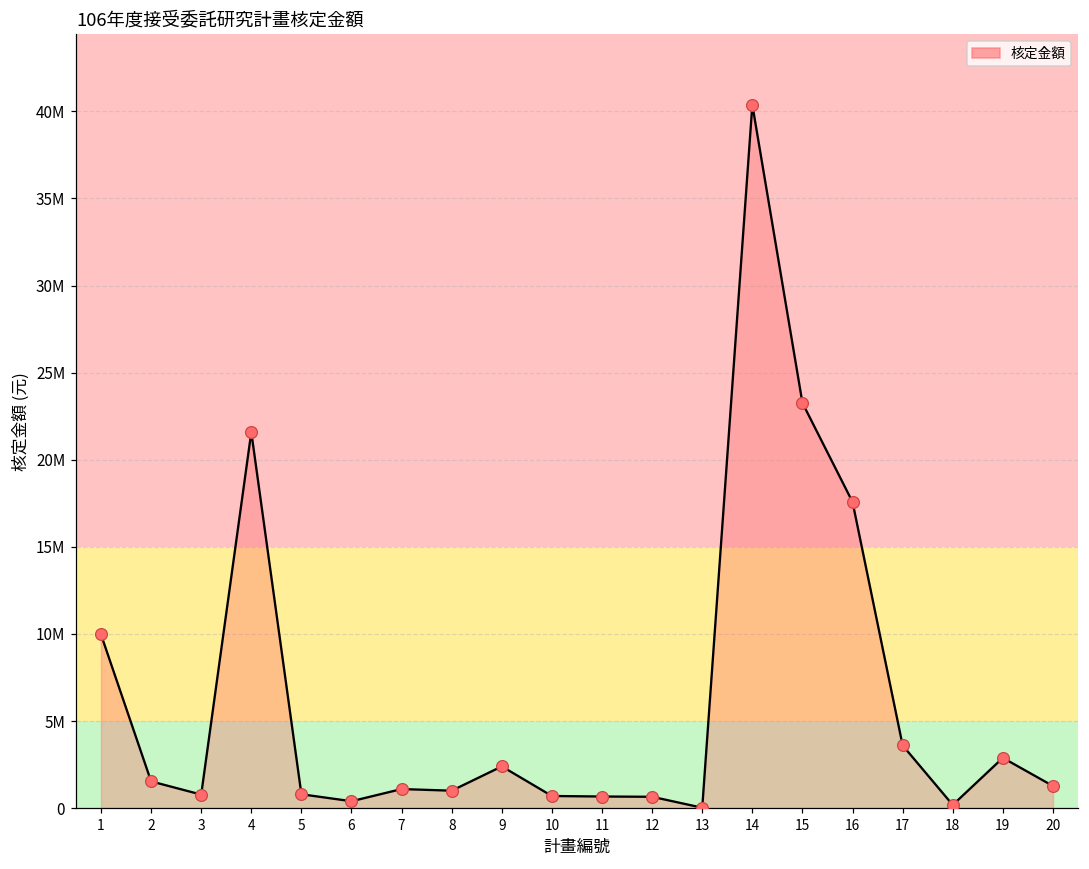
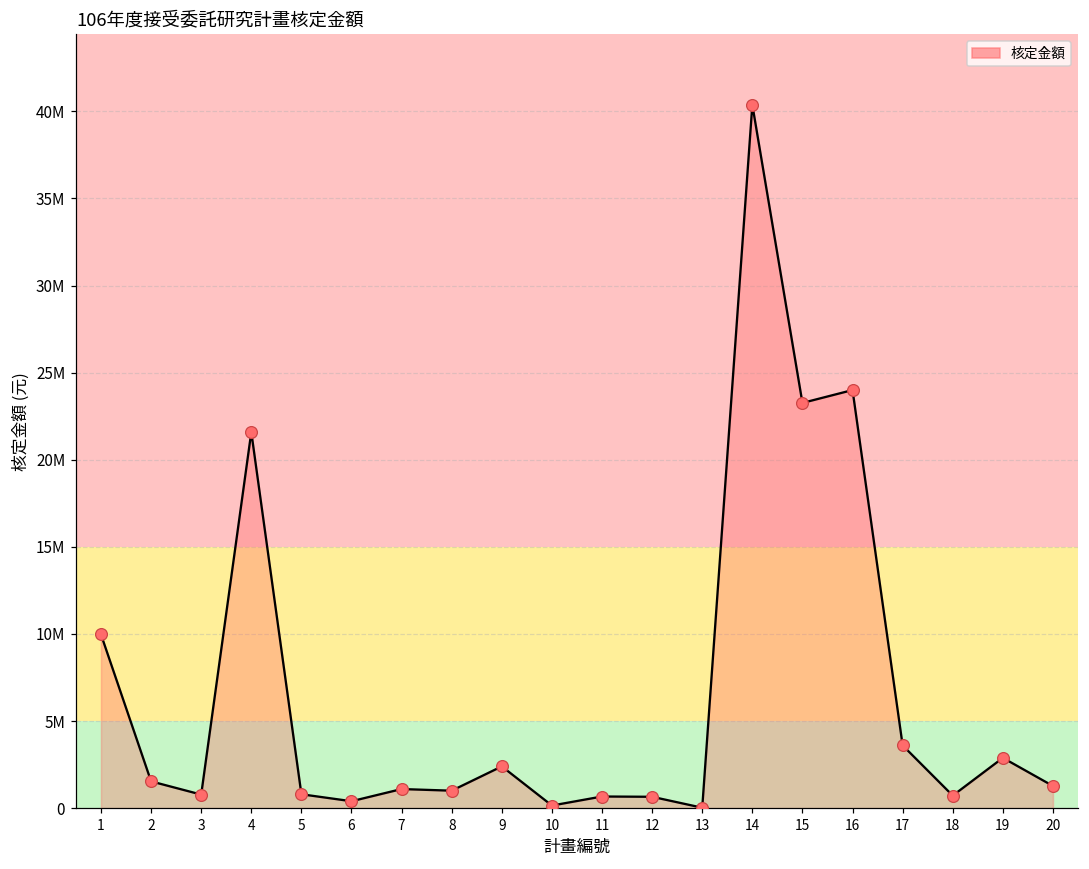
10: 700000 -> 200000
16: 17600000 -> 24000000
18: 200000 -> 700000
